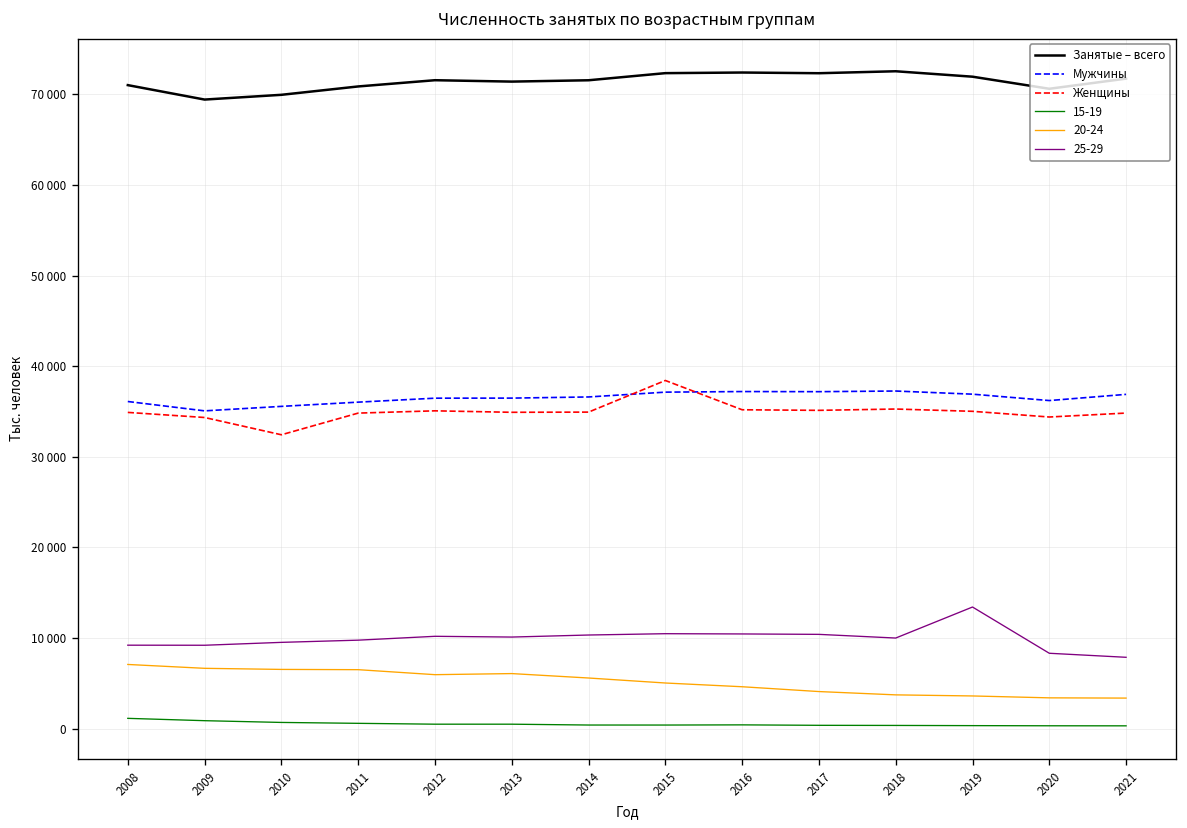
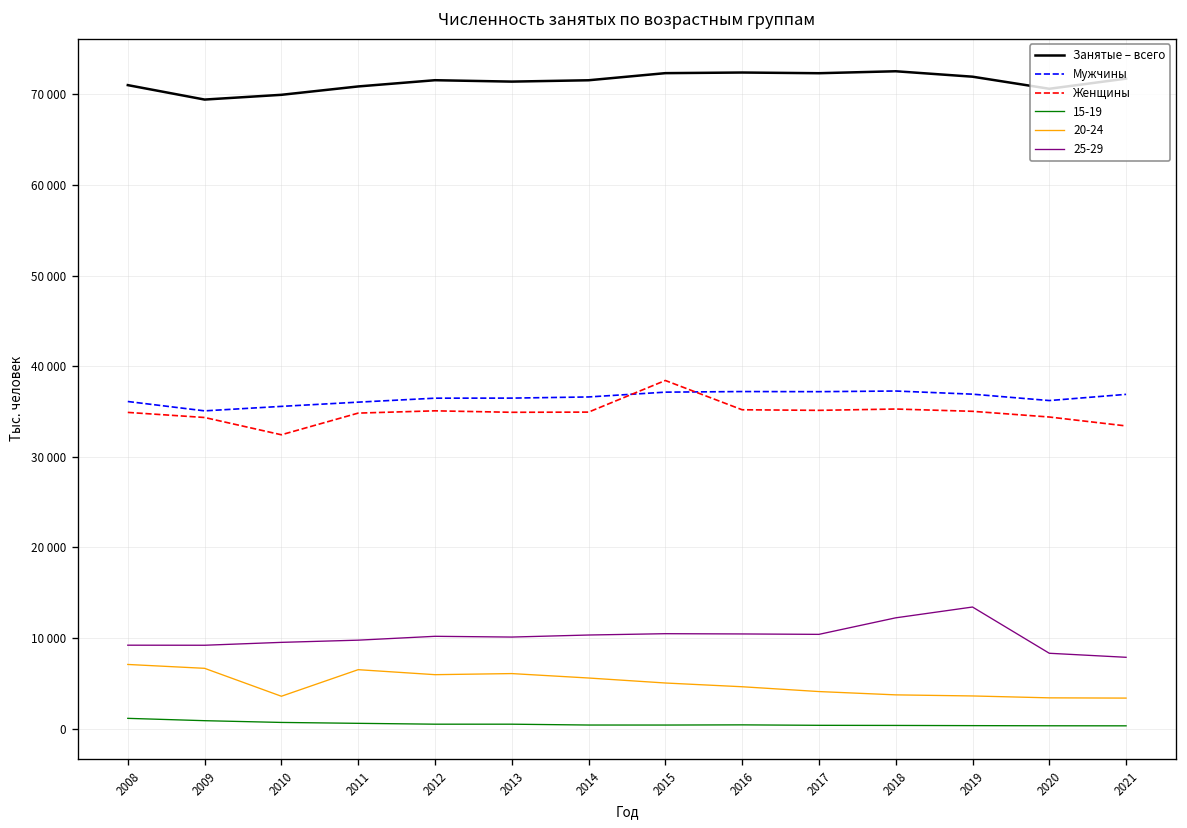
20-24, 2010: 7000 -> 4000
25-29, 2018: 10000 -> 12000
Женщины, 2021: 35000 -> 33000
